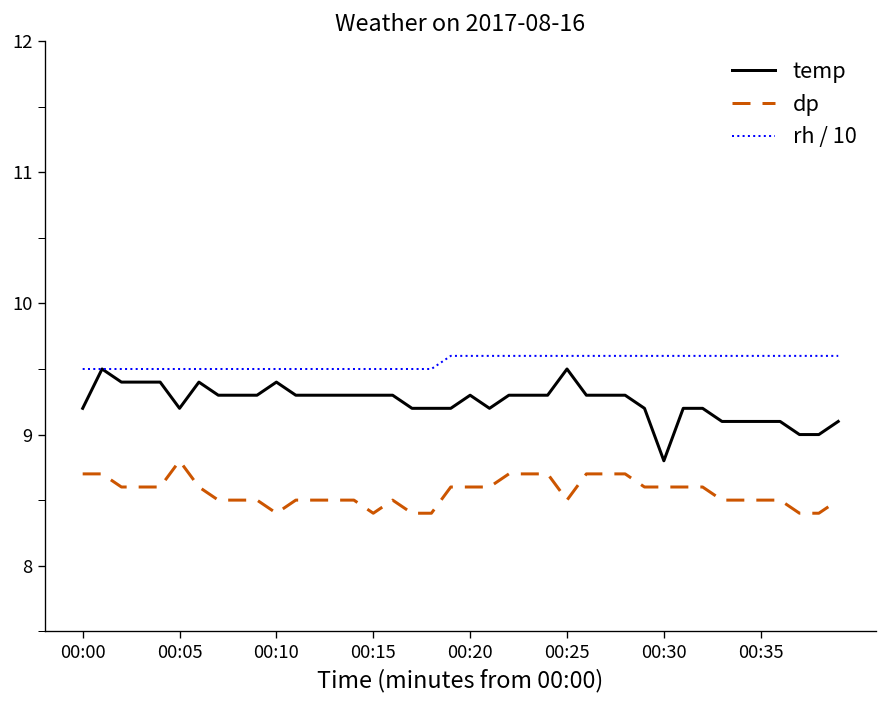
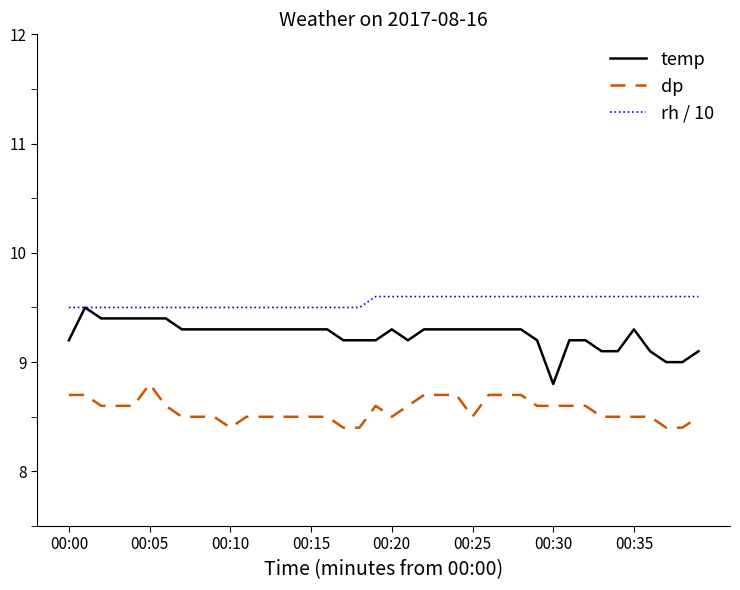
temp, 00:05: 9.2 -> 9.4
temp, 00:10: 9.4 -> 9.3
dp, 00:15: 8.4 -> 8.5
dp, 00:20: 8.6 -> 8.5
temp, 00:25: 9.5 -> 9.3
temp, 00:35: 9.1 -> 9.3
